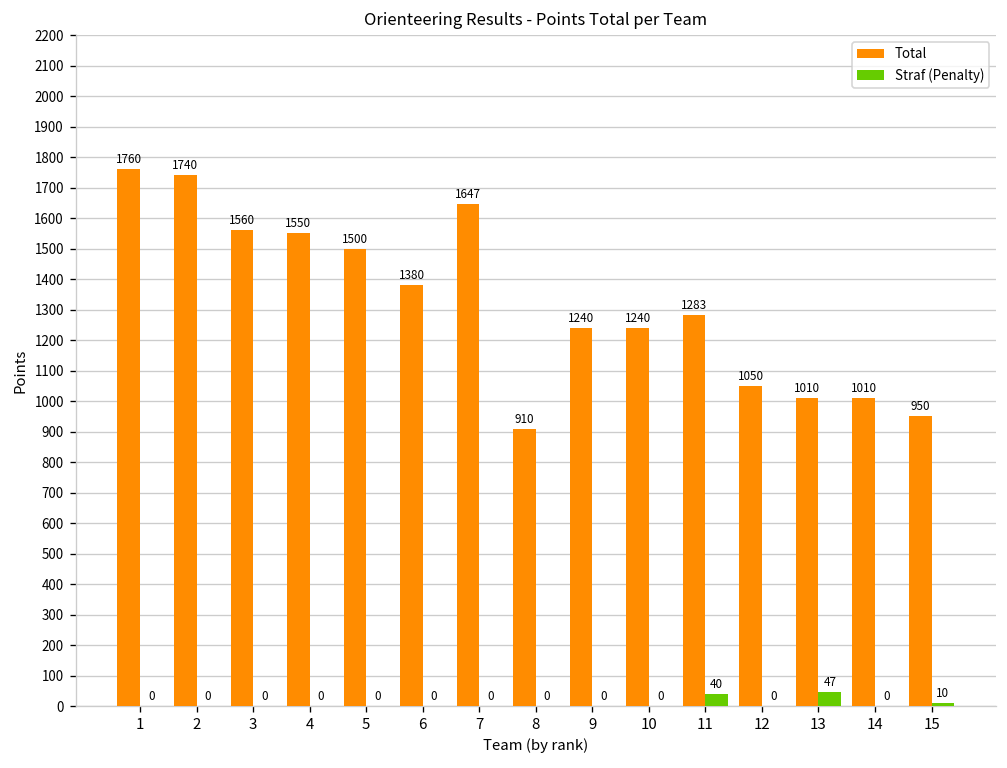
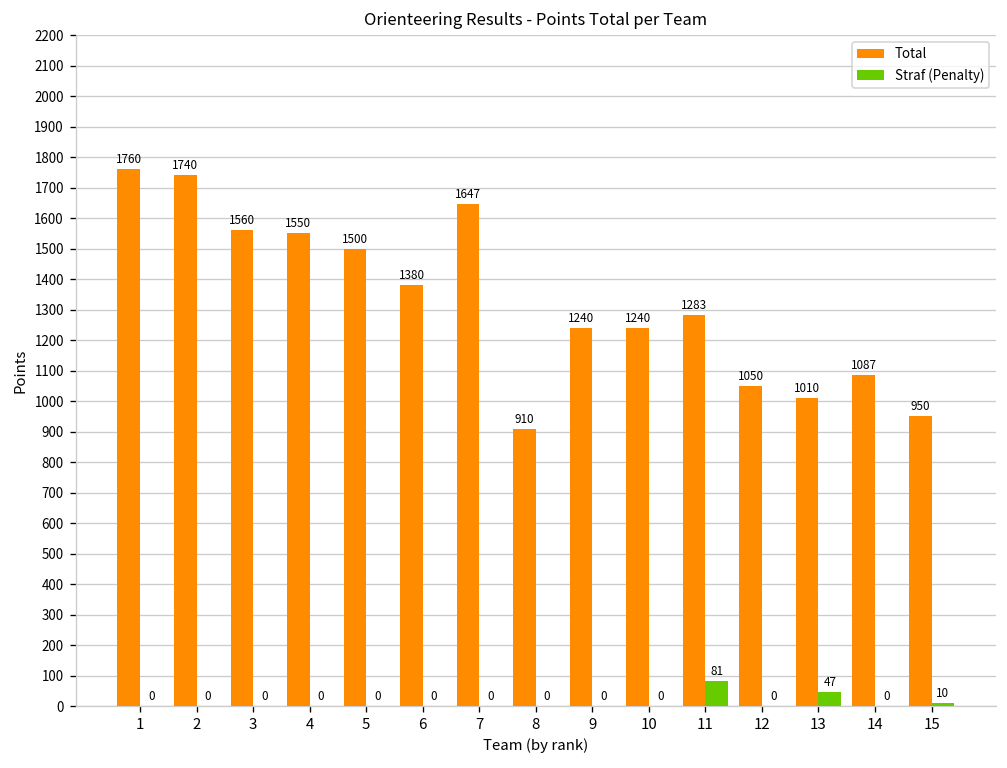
Straf (Penalty), 11: 40 -> 81
Total, 14: 1010 -> 1087
